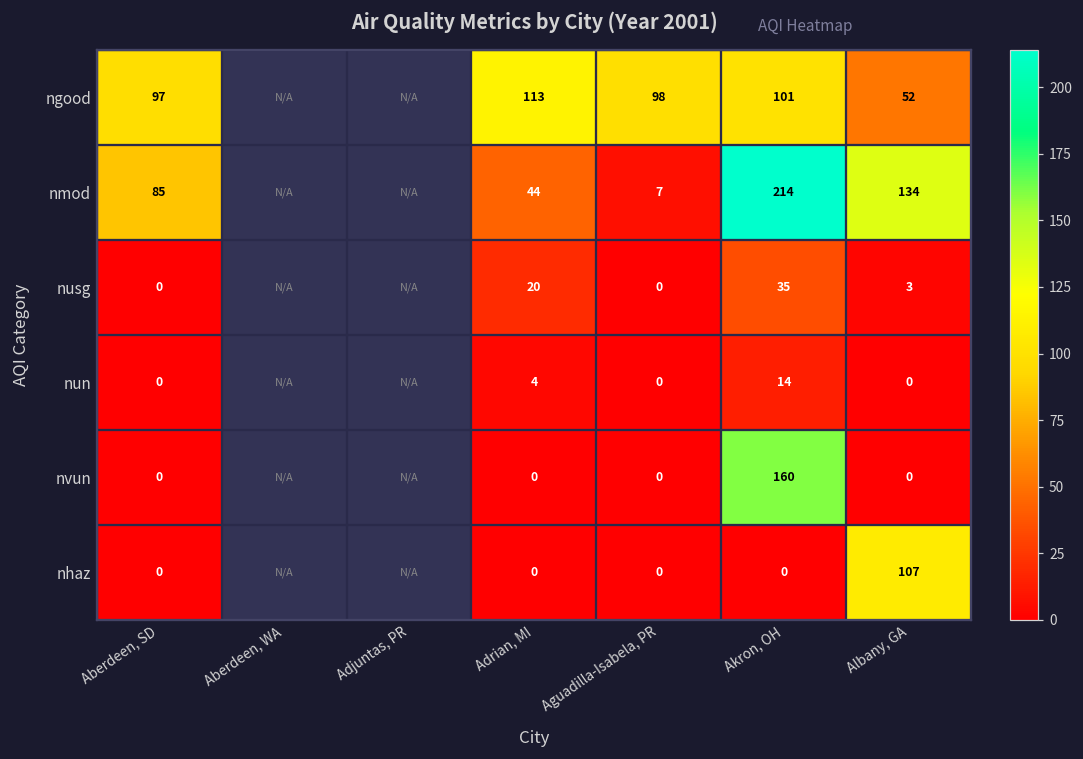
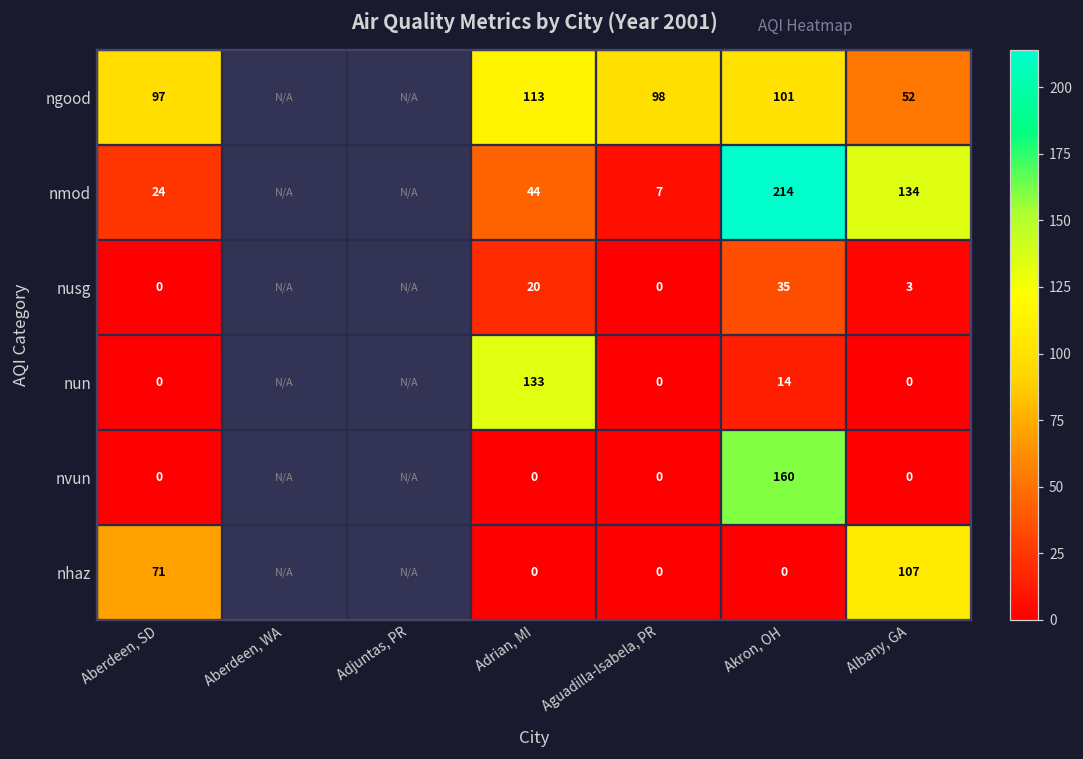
nmod, Aberdeen, SD: 85 -> 24
nun, Adrian, MI: 4 -> 133
nhaz, Aberdeen, SD: 0 -> 71
